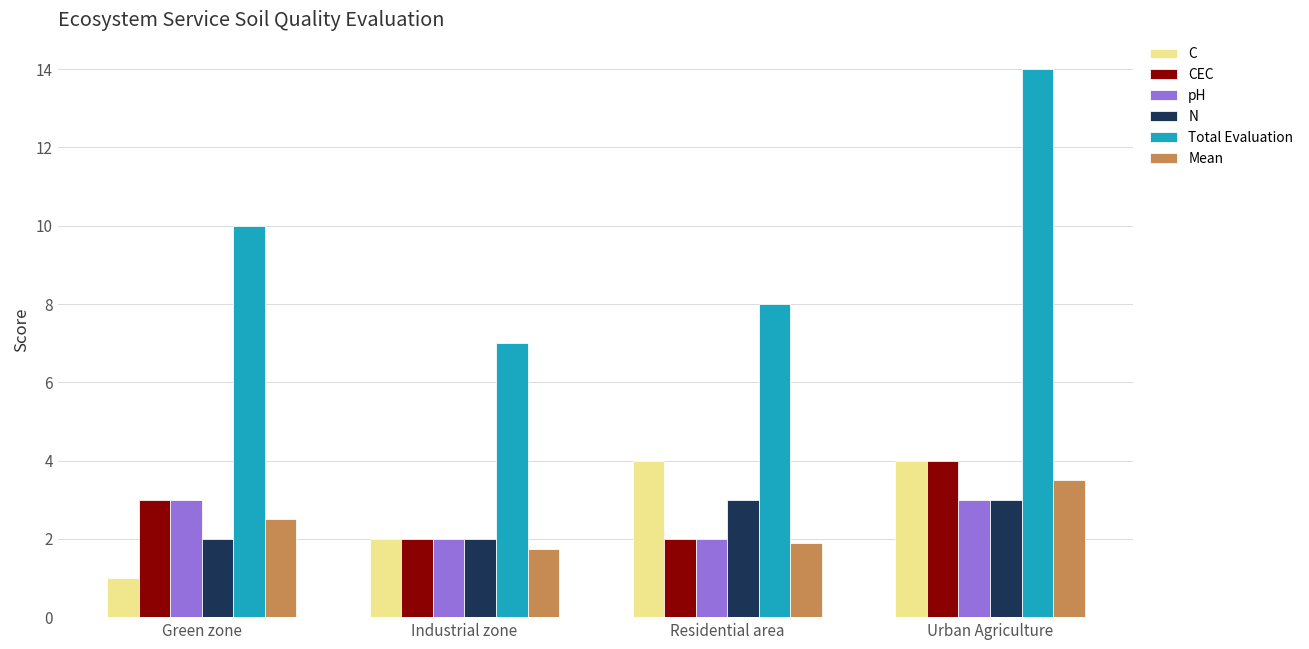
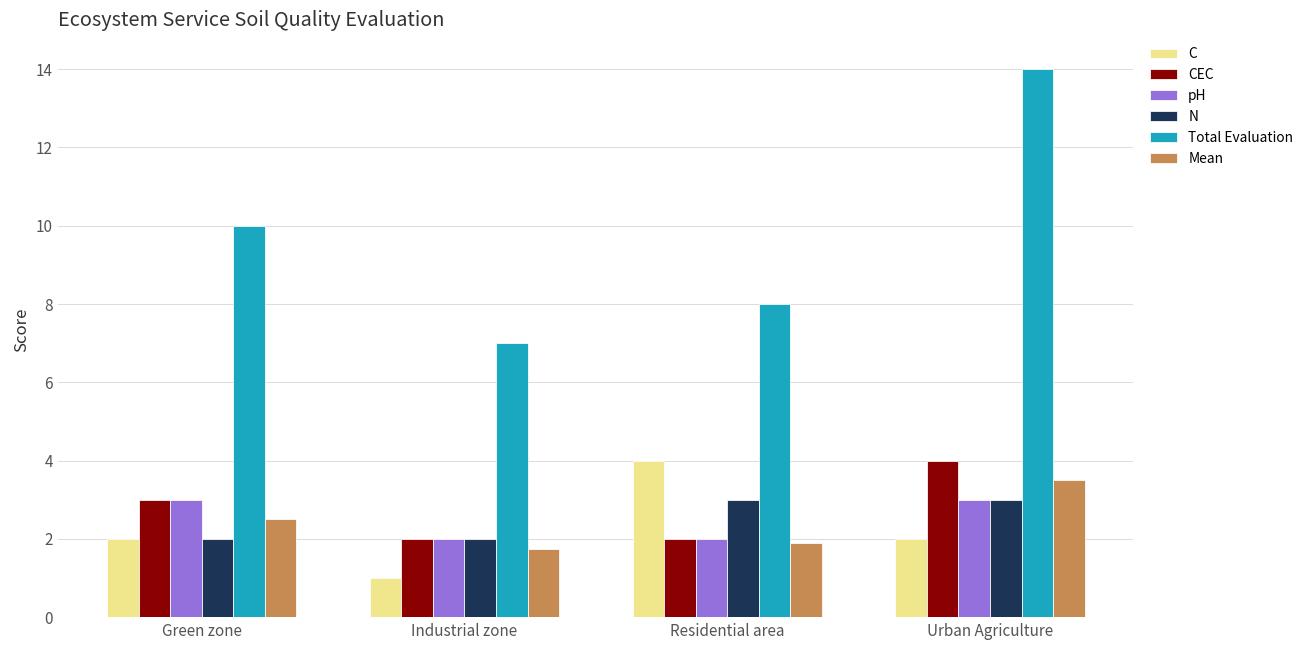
C, Green zone: 1 -> 2
C, Industrial zone: 2 -> 1
C, Urban Agriculture: 4 -> 2
